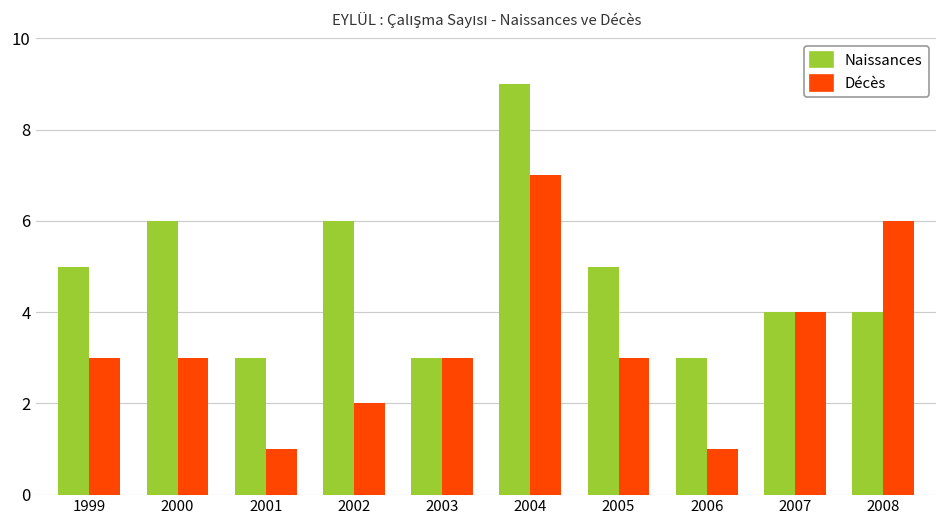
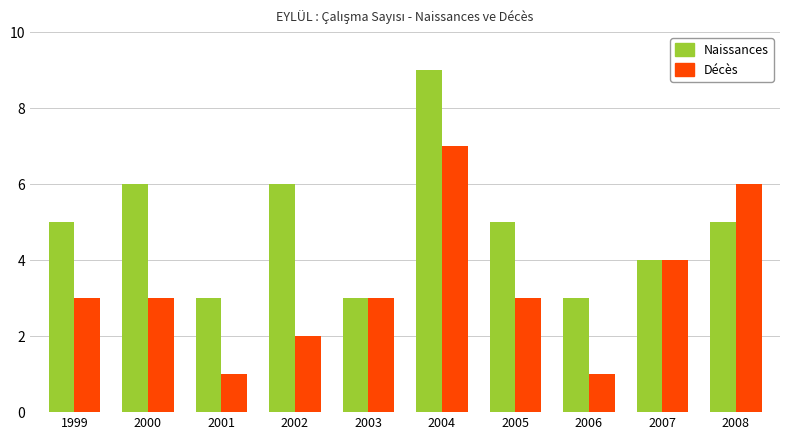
Naissances, 2008: 4 -> 5
